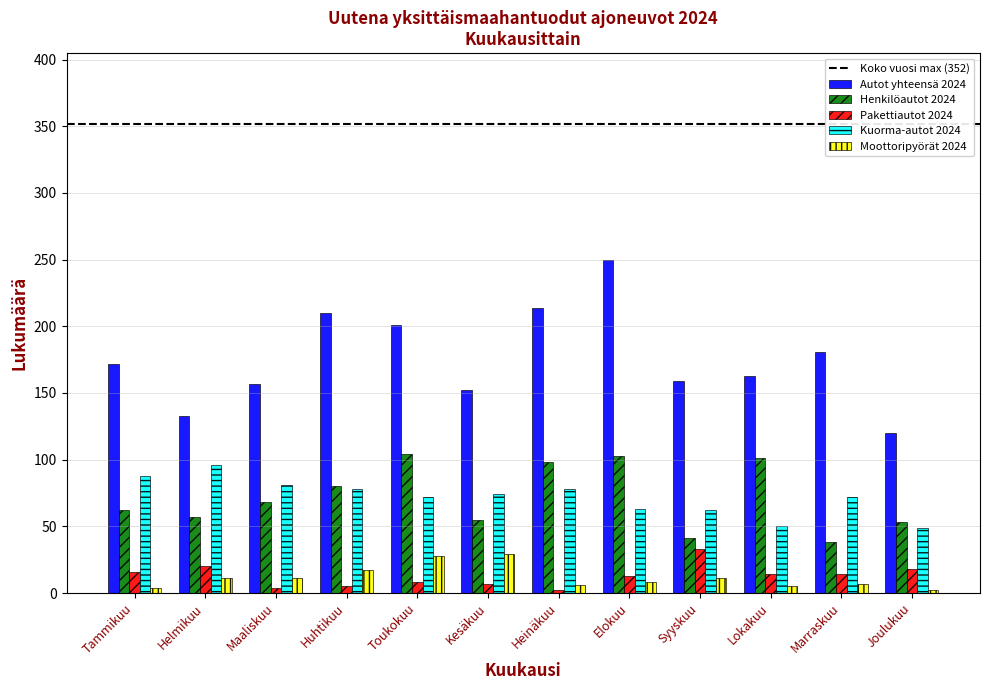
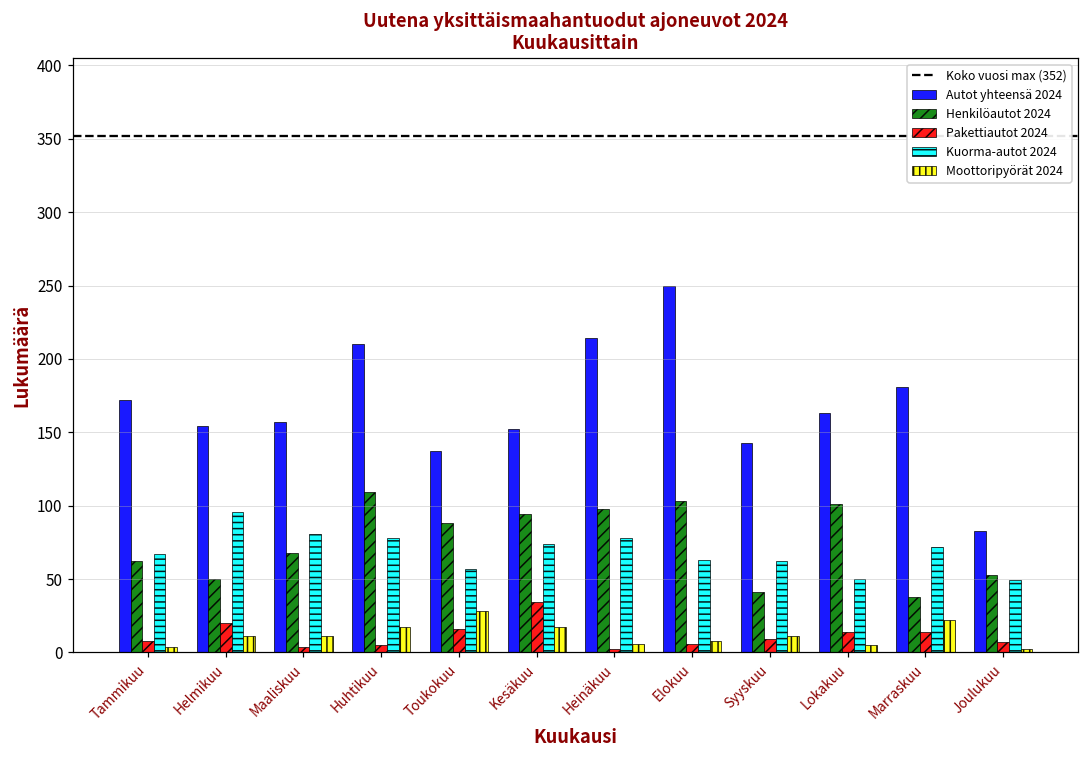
Pakettiautot 2024, Tammikuu: 16 -> 8
Kuorma-autot 2024, Tammikuu: 88 -> 67
Autot yhteensä 2024, Helmikuu: 133 -> 154
Henkilöautot 2024, Helmikuu: 57 -> 50
Henkilöautot 2024, Huhtikuu: 80 -> 109
Autot yhteensä 2024, Toukokuu: 201 -> 137
Henkilöautot 2024, Toukokuu: 104 -> 88
Pakettiautot 2024, Toukokuu: 8 -> 16
Kuorma-autot 2024, Toukokuu: 72 -> 57
Henkilöautot 2024, Kesäkuu: 55 -> 94
Pakettiautot 2024, Kesäkuu: 7 -> 34
Moottoripyörät 2024, Kesäkuu: 29 -> 17
Pakettiautot 2024, Elokuu: 13 -> 6
Autot yhteensä 2024, Syyskuu: 159 -> 143
Pakettiautot 2024, Syyskuu: 33 -> 9
Moottoripyörät 2024, Marraskuu: 7 -> 22
Autot yhteensä 2024, Joulukuu: 120 -> 83
Pakettiautot 2024, Joulukuu: 18 -> 7
